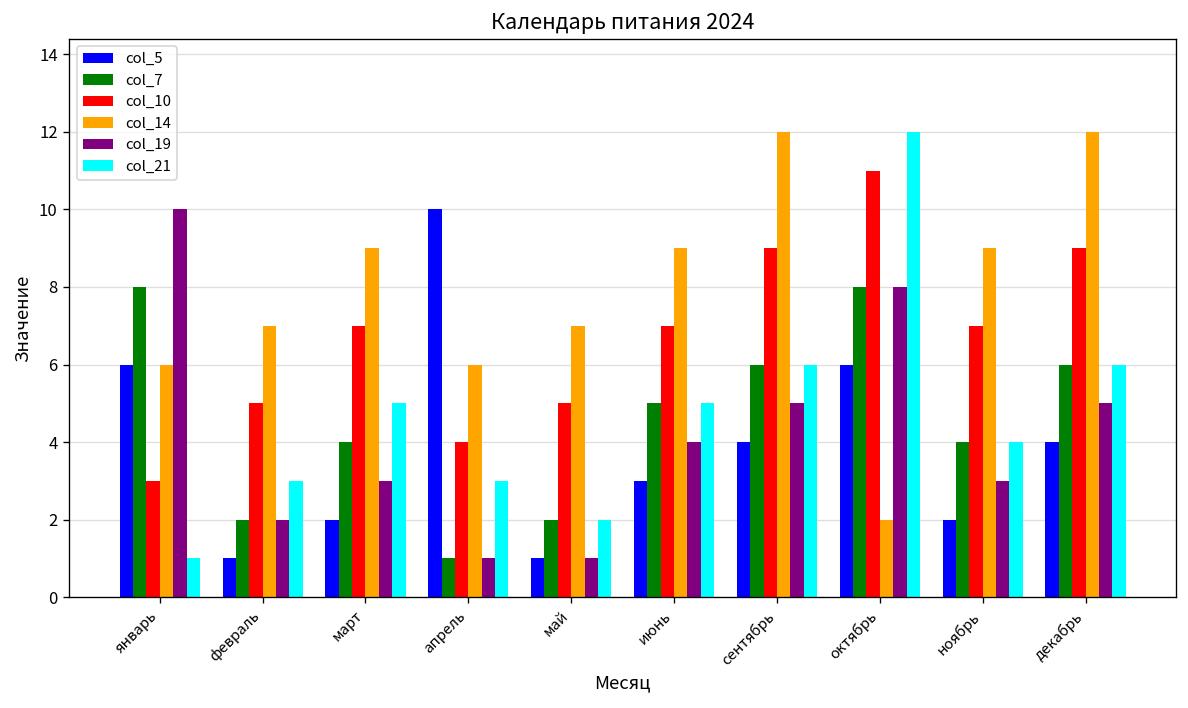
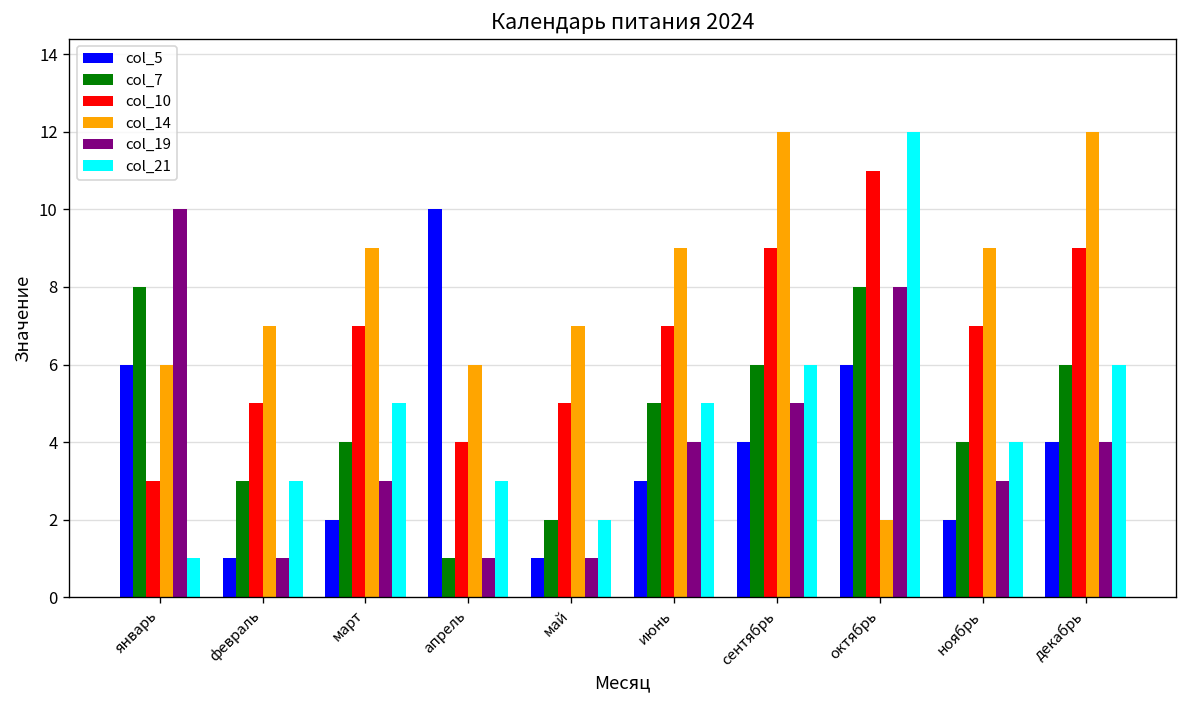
col_7, февраль: 2 -> 3
col_19, февраль: 2 -> 1
col_19, декабрь: 5 -> 4
